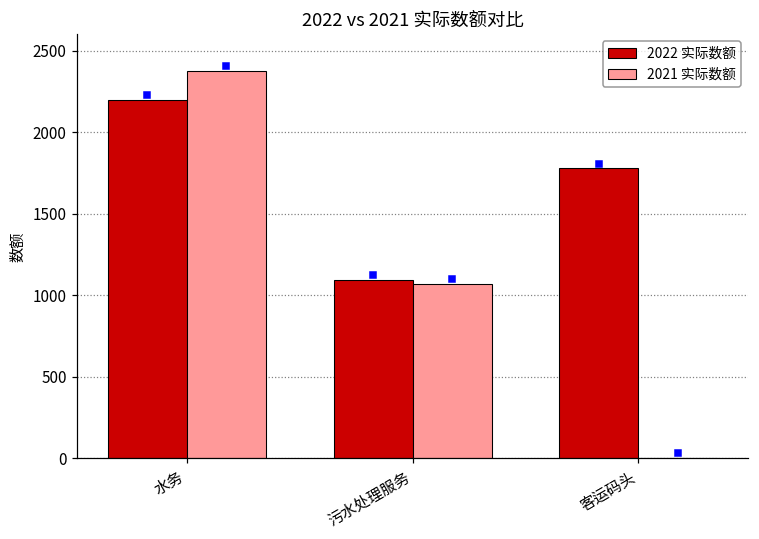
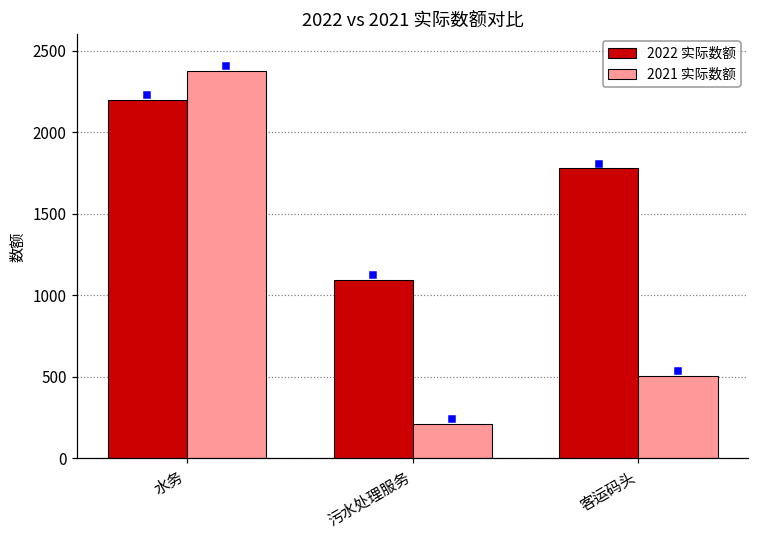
2021 实际数额, 污水处理服务: 1070 -> 210
2021 实际数额, 客运码头: 0 -> 510
